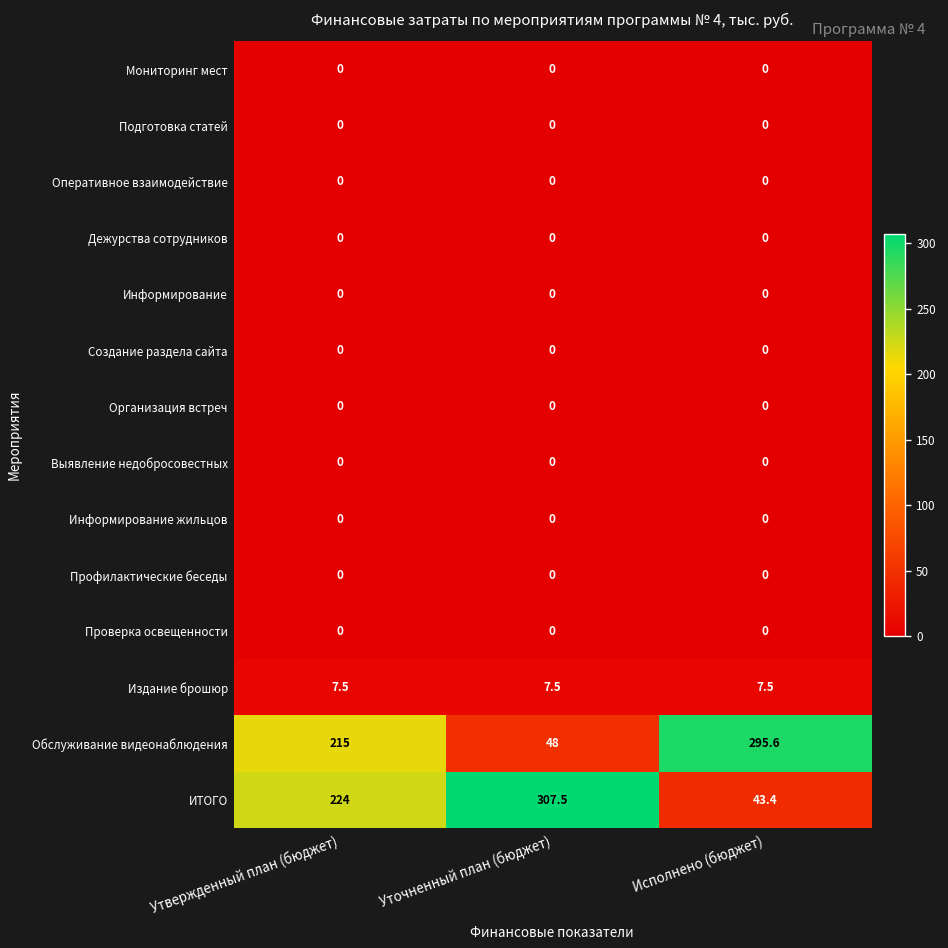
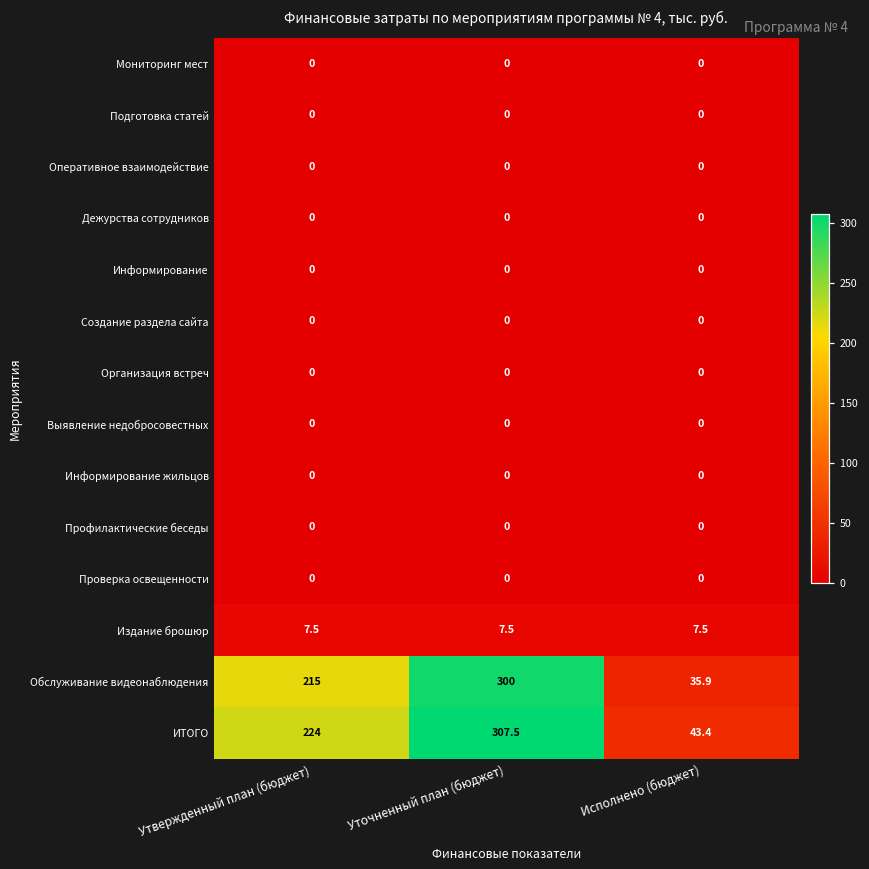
Обслуживание видеонаблюдения, Уточненный план (бюджет): 48 -> 300
Обслуживание видеонаблюдения, Исполнено (бюджет): 295.6 -> 35.9
